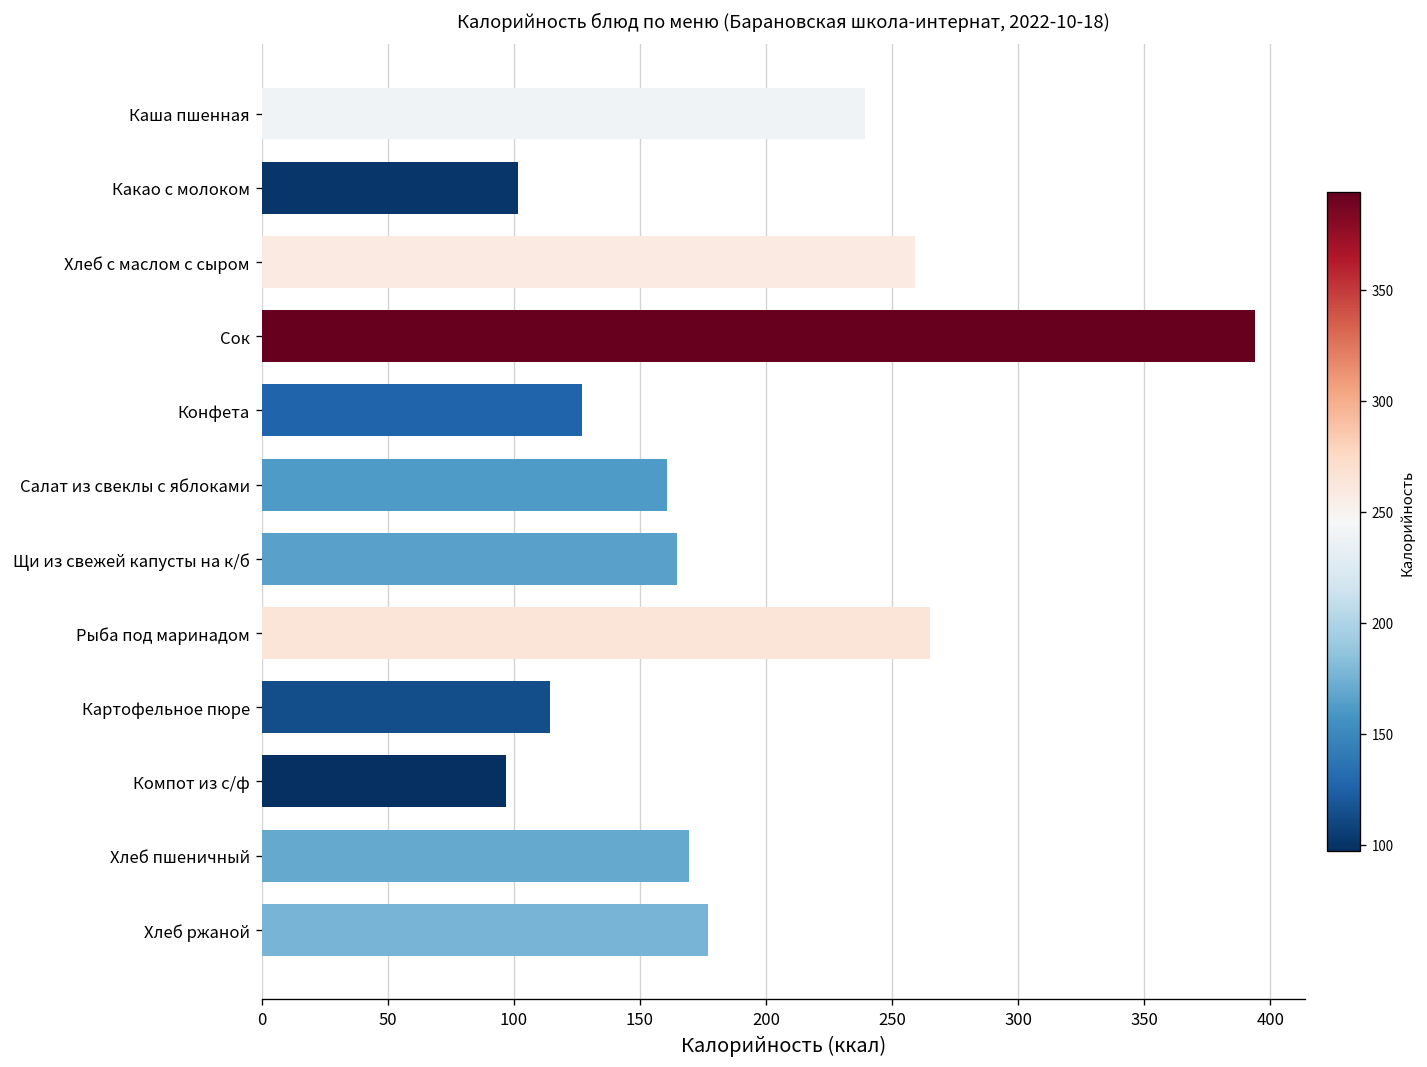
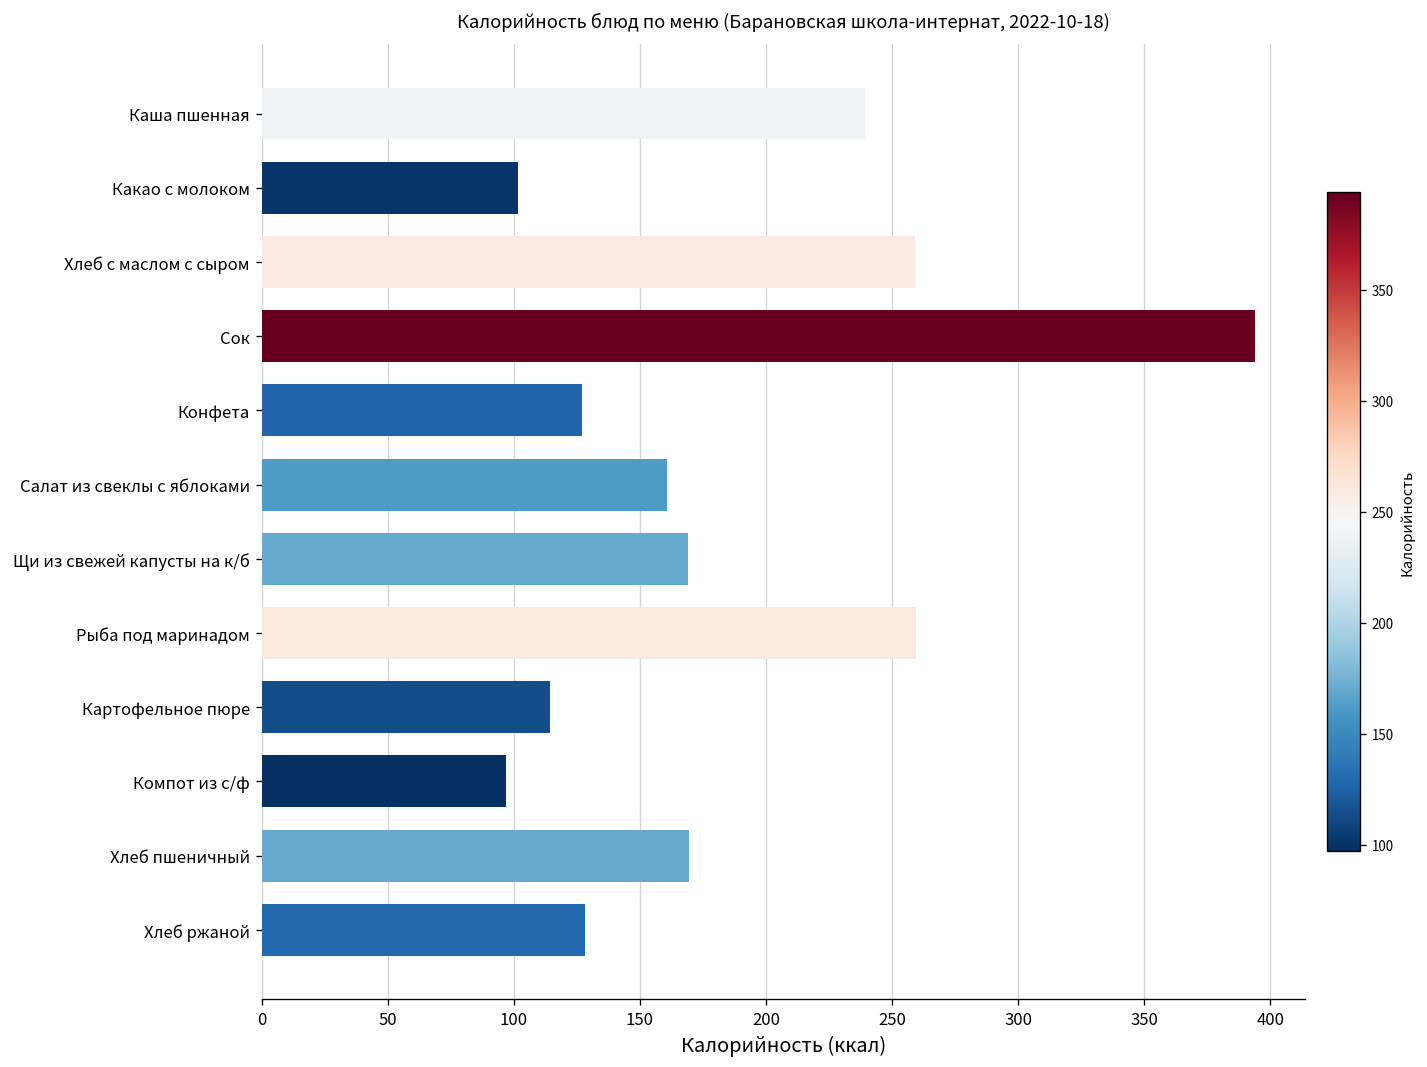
Щи из свежей капусты на к/б: 165 -> 169
Рыба под маринадом: 265 -> 259
Хлеб ржаной: 177 -> 128
